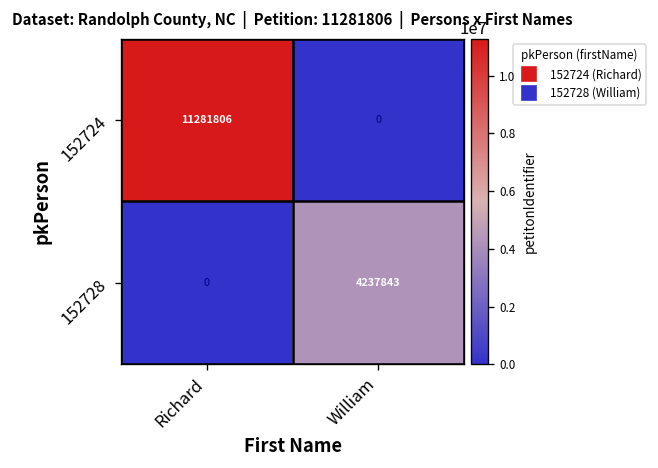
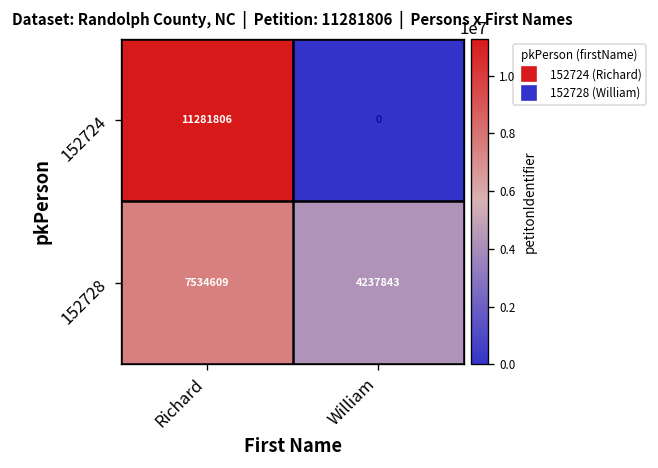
152728, Richard: 0 -> 7534609
